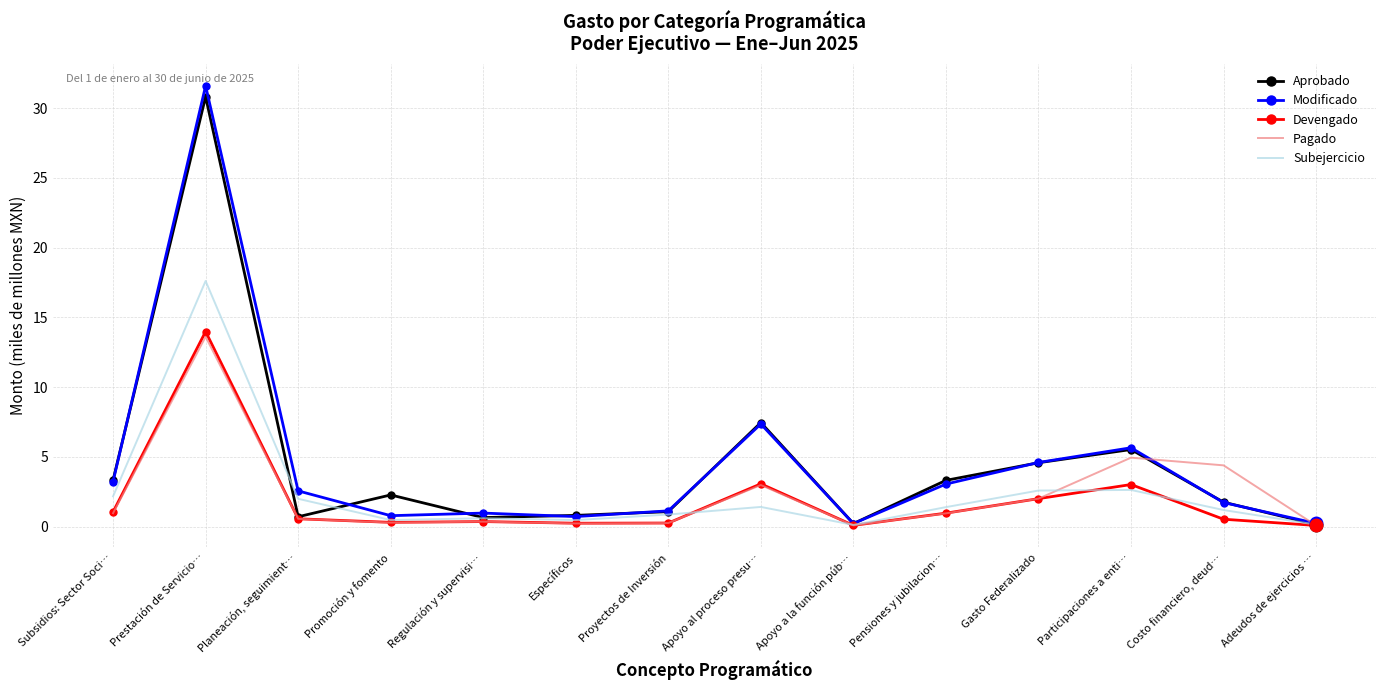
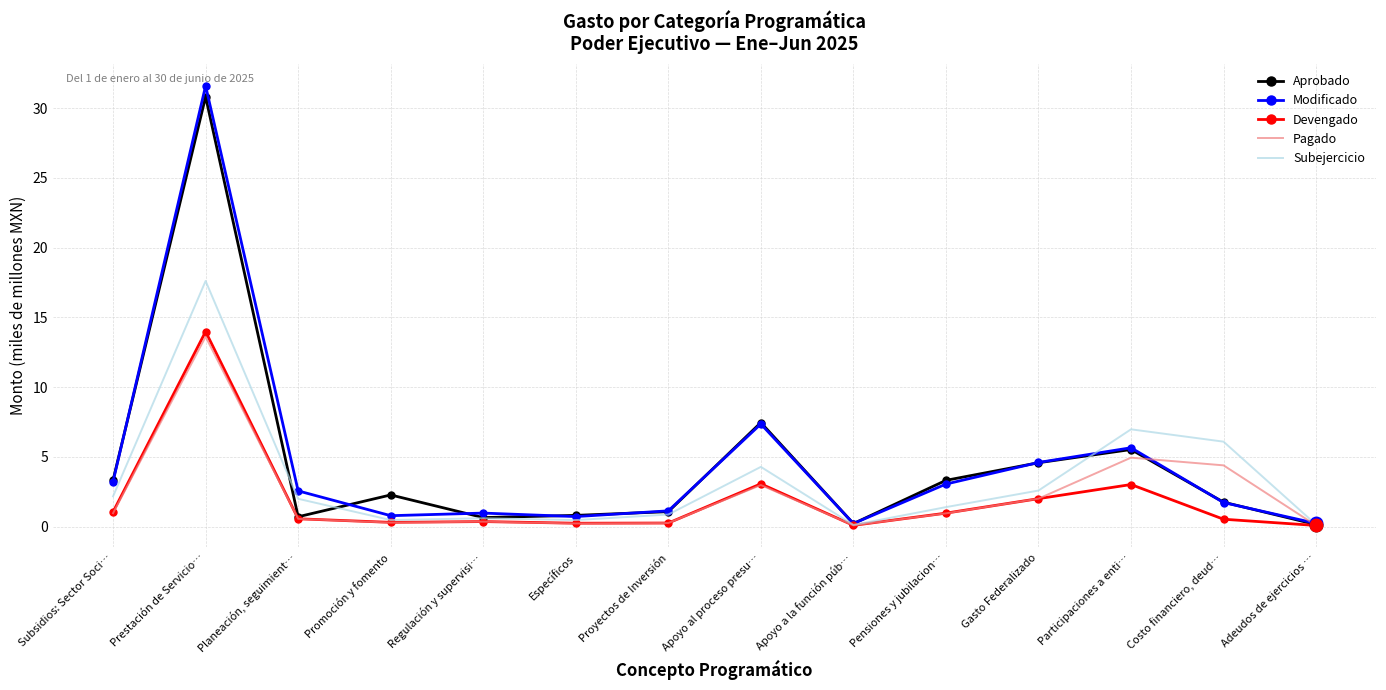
Subejercicio, Apoyo al proceso presu…: 1.4 -> 4.3
Subejercicio, Participaciones a enti…: 2.6 -> 7.0
Subejercicio, Costo financiero, deud…: 1.2 -> 6.1
